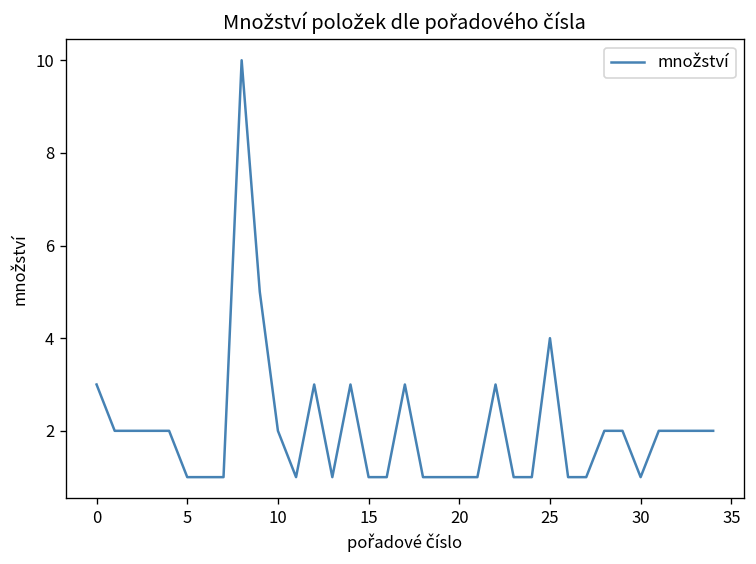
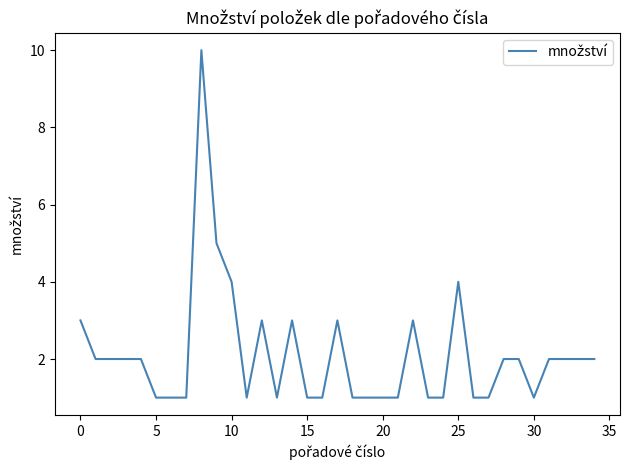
10: 2 -> 4
